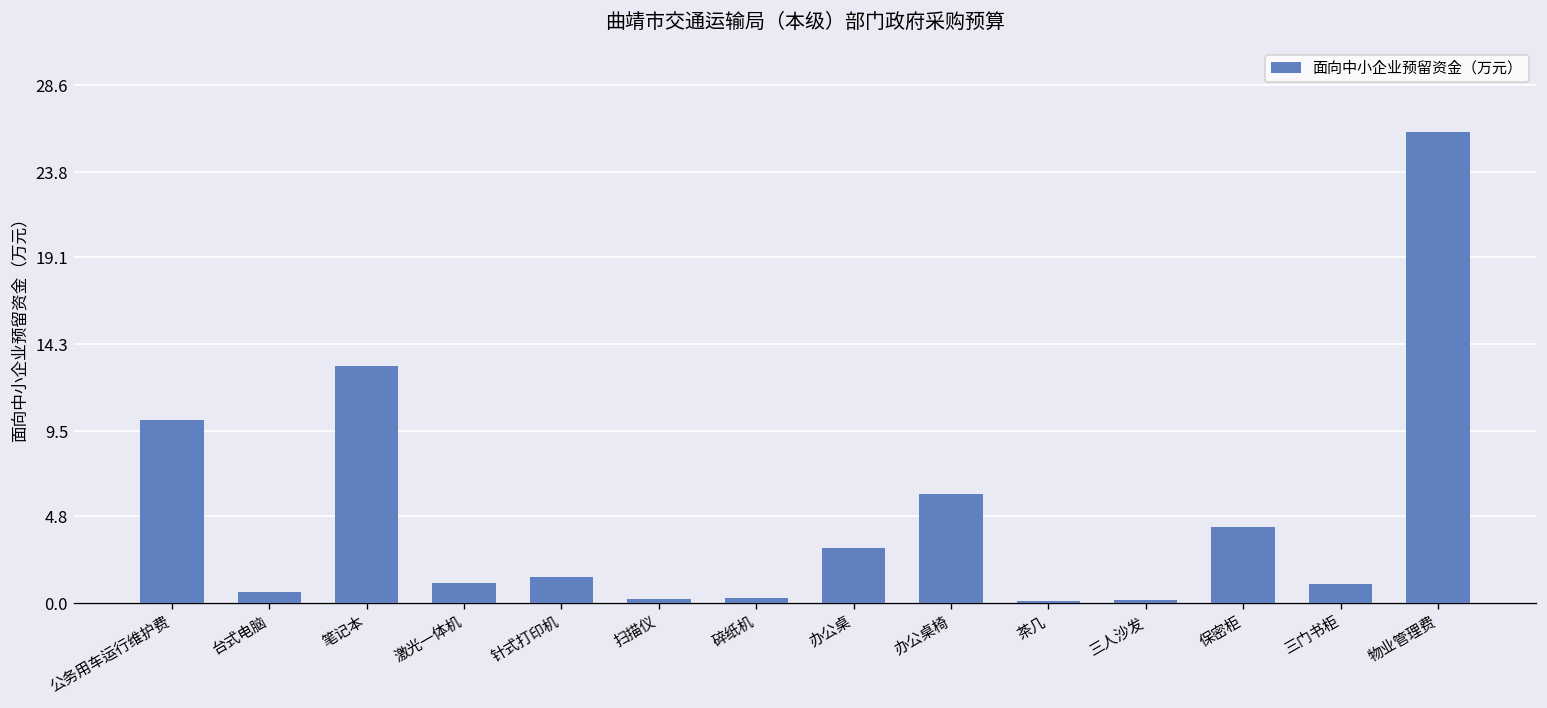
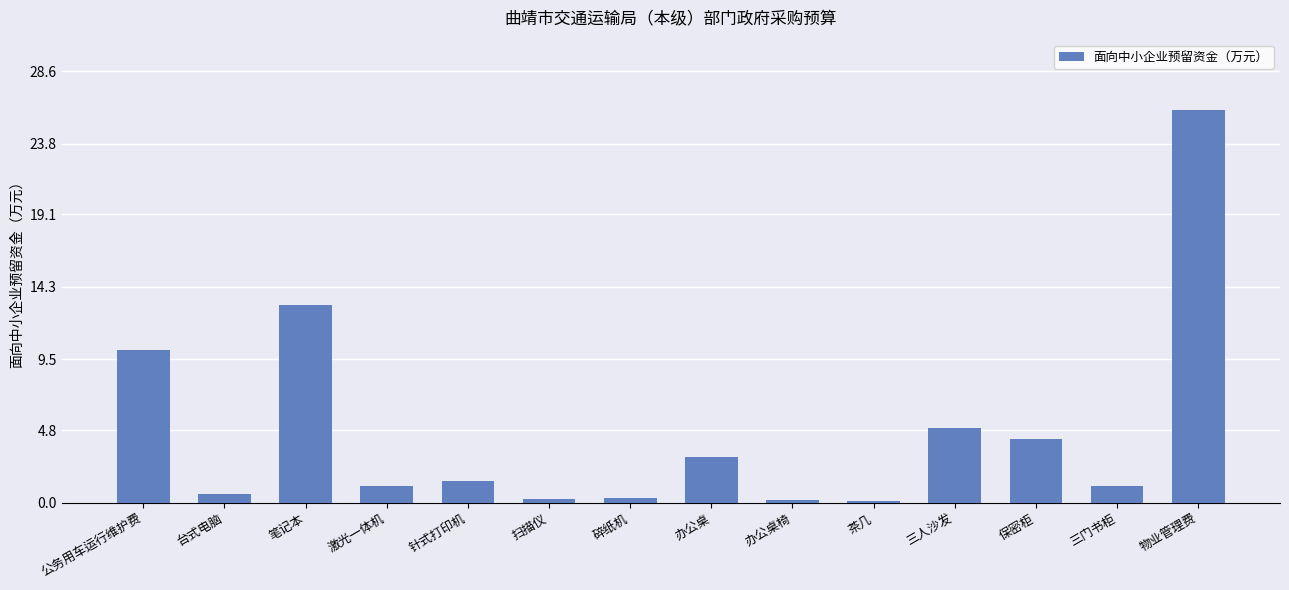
办公桌椅: 6.0 -> 0.2
三人沙发: 0.2 -> 5.0
